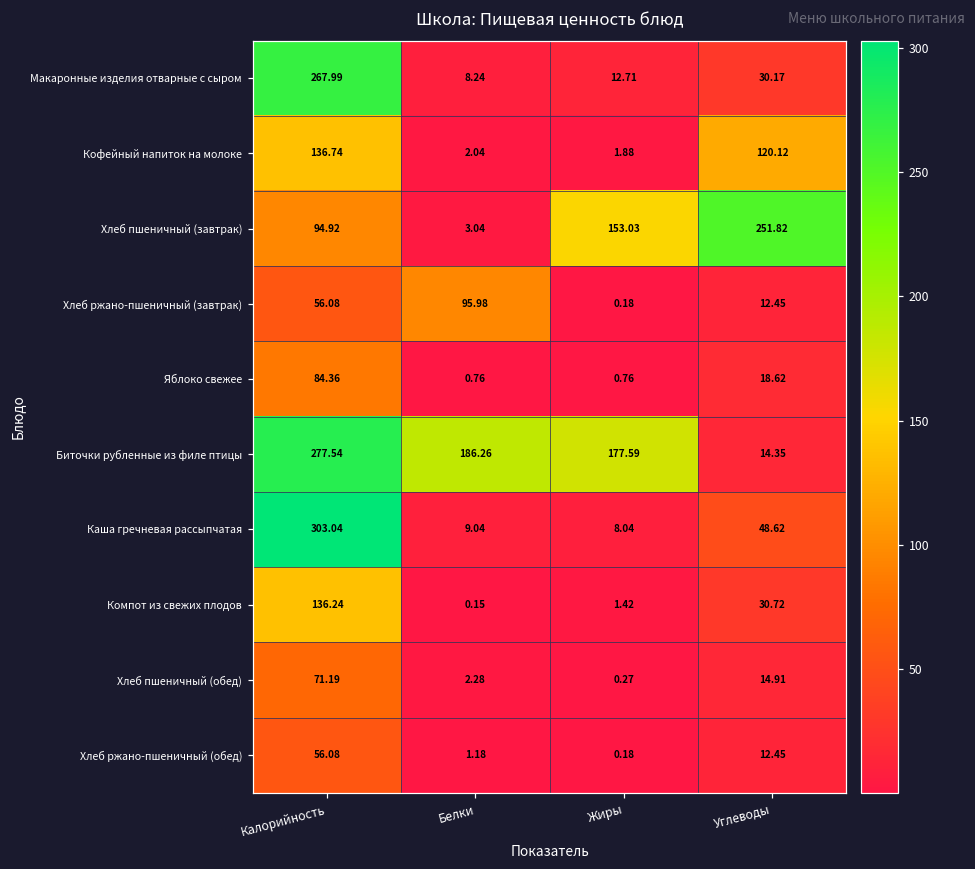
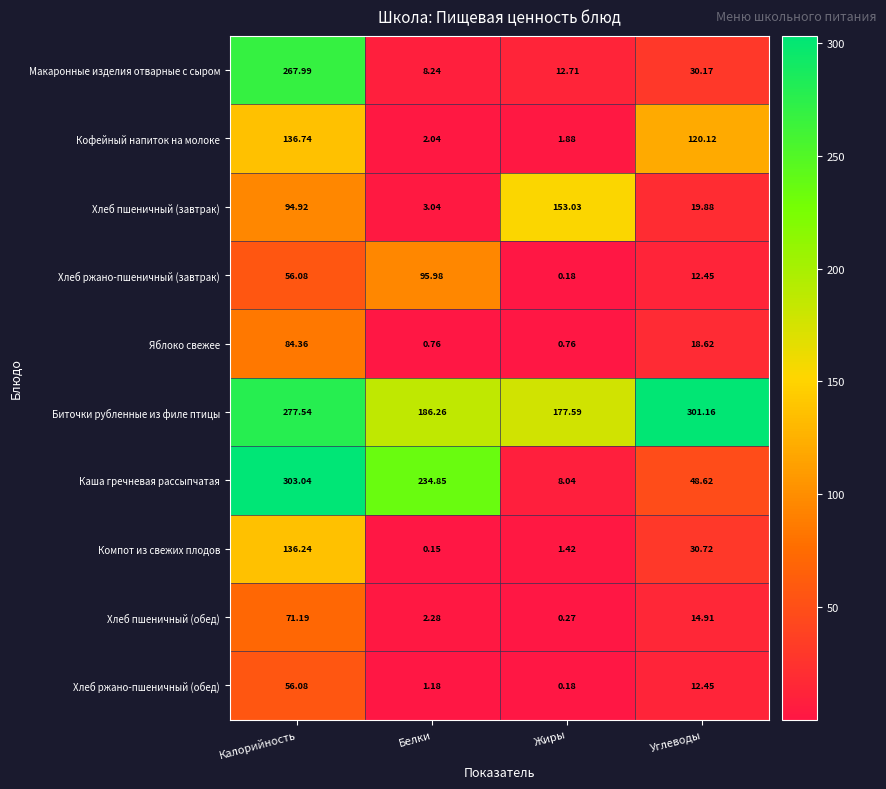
Хлеб пшеничный (завтрак), Углеводы: 251.82 -> 19.88
Биточки рубленные из филе птицы, Углеводы: 14.35 -> 301.16
Каша гречневая рассыпчатая, Белки: 9.04 -> 234.85
